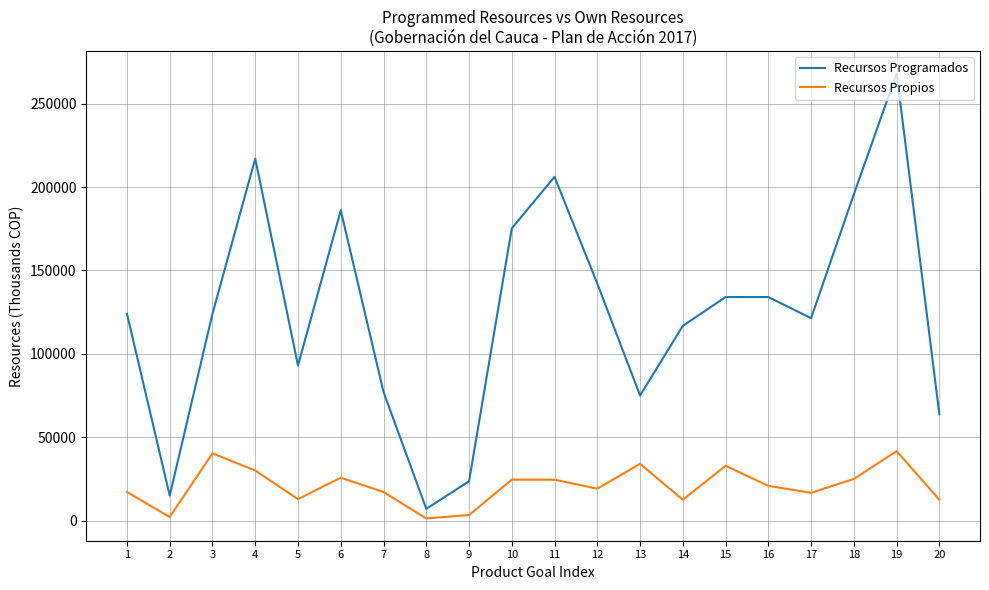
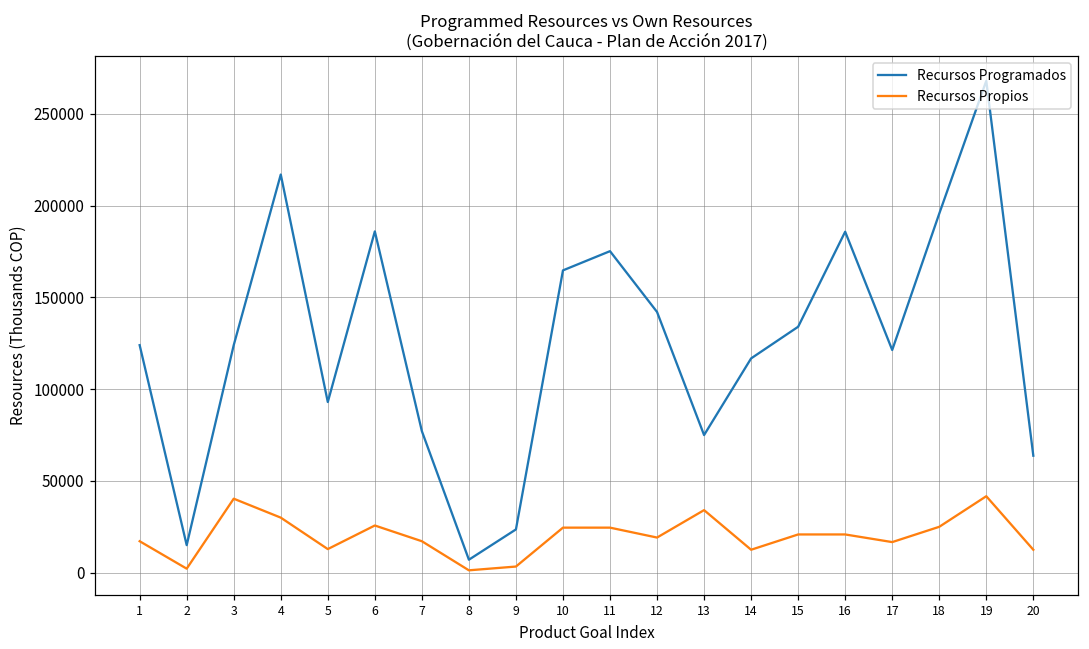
Recursos Programados, 10: 175000 -> 165000
Recursos Programados, 11: 206000 -> 175000
Recursos Propios, 15: 33000 -> 21000
Recursos Programados, 16: 134000 -> 186000
